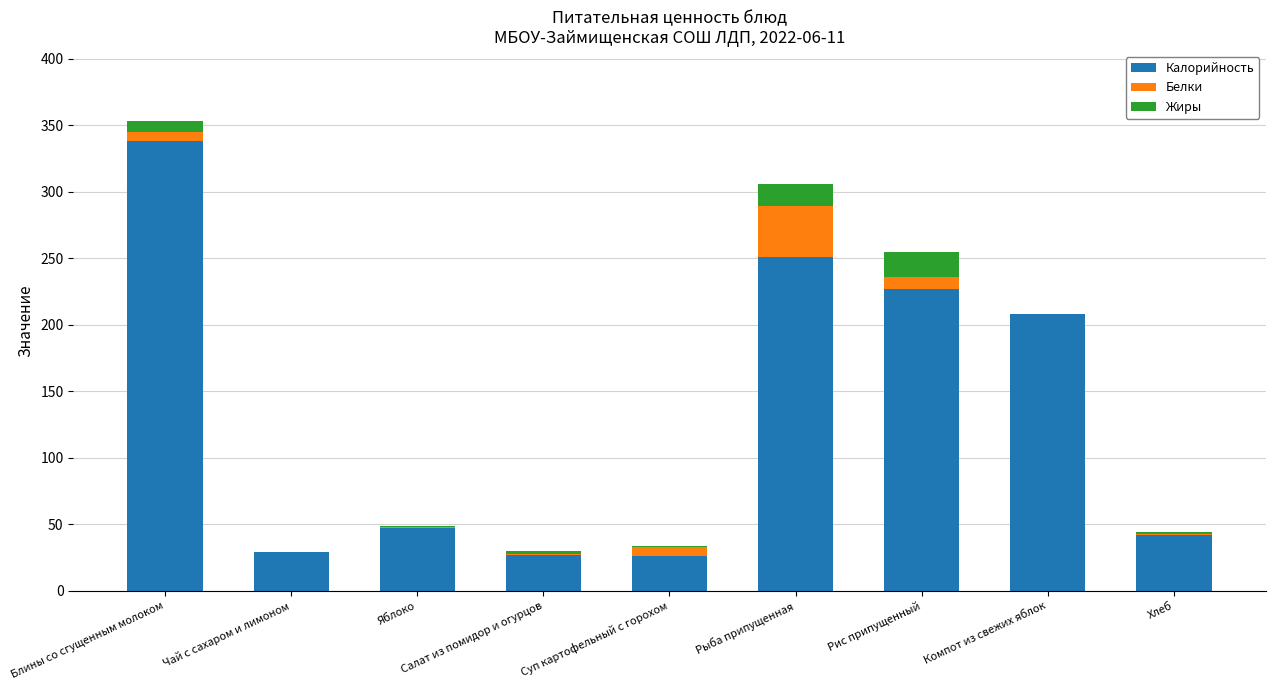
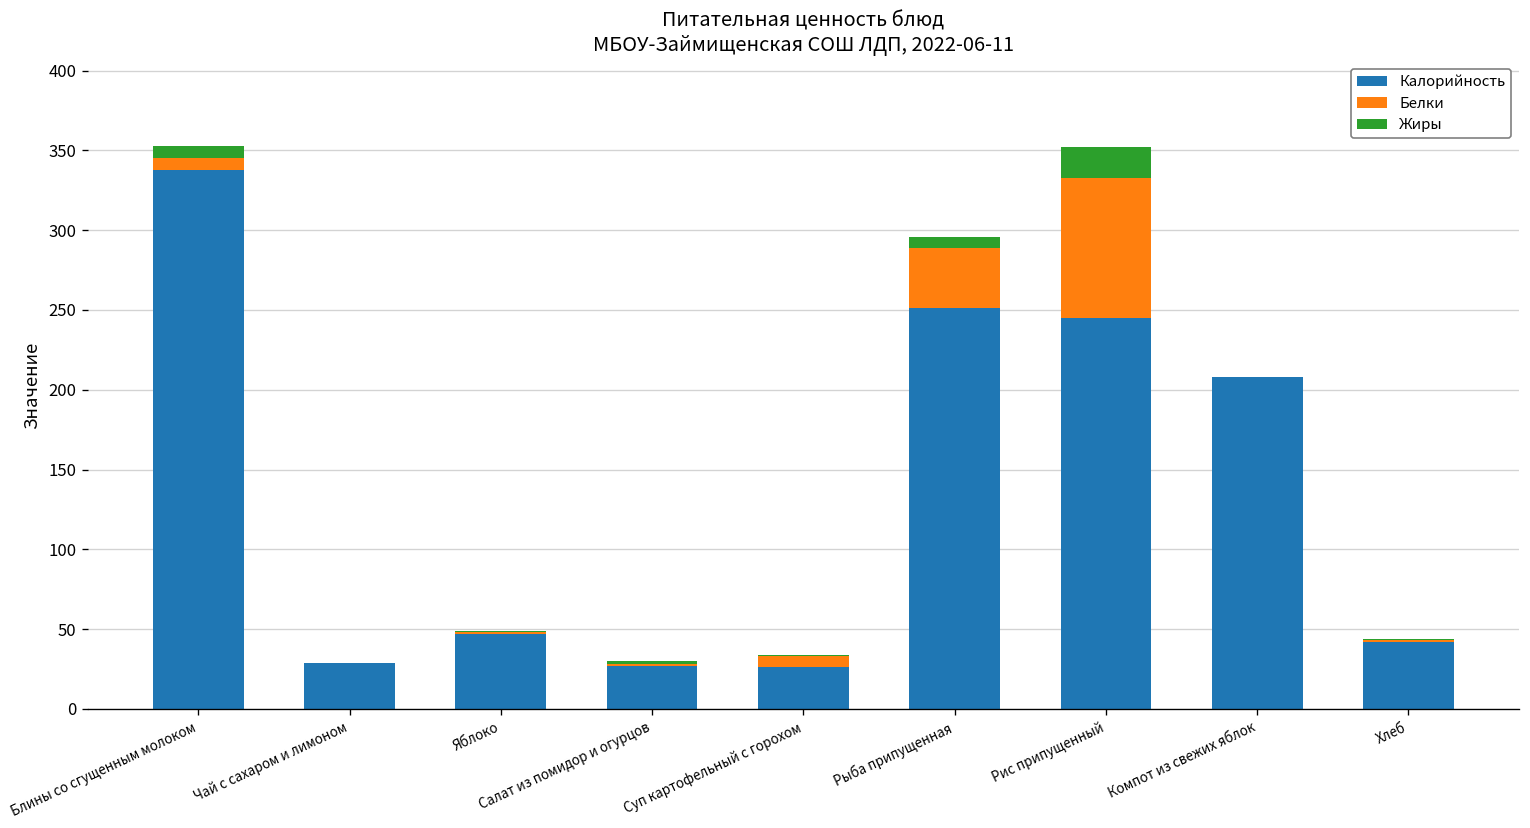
Жиры, Рыба припущенная: 17 -> 7
Калорийность, Рис припущенный: 227 -> 245
Белки, Рис припущенный: 9 -> 88
